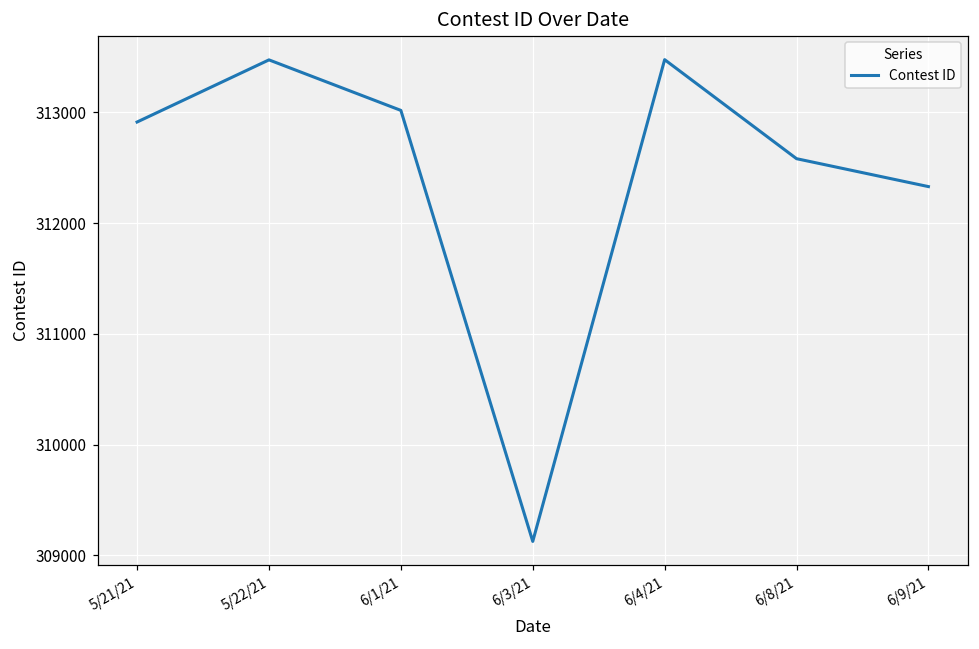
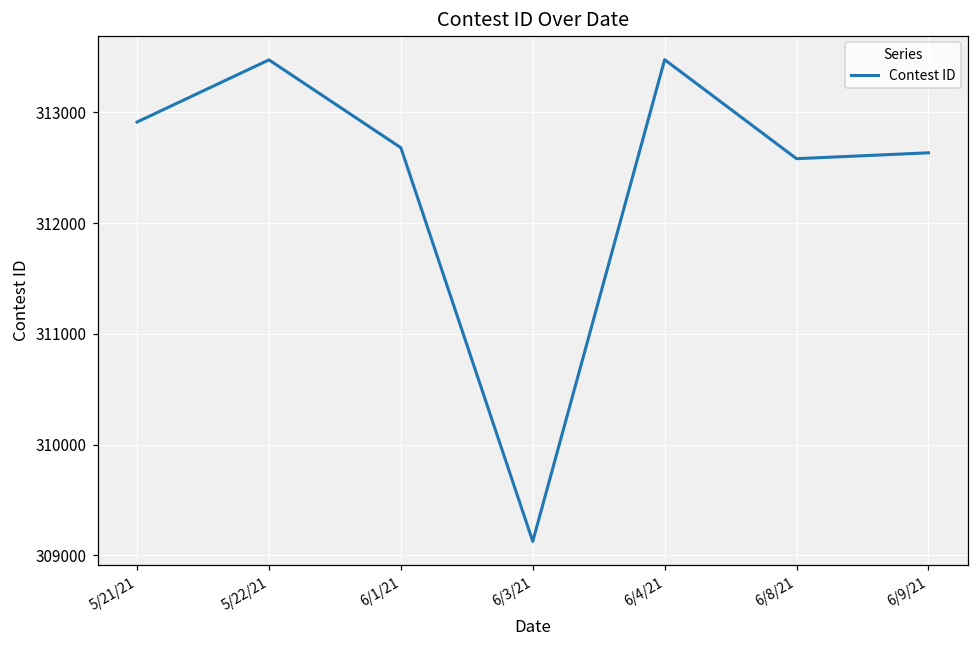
6/1/21: 313020 -> 312680
6/9/21: 312330 -> 312640
